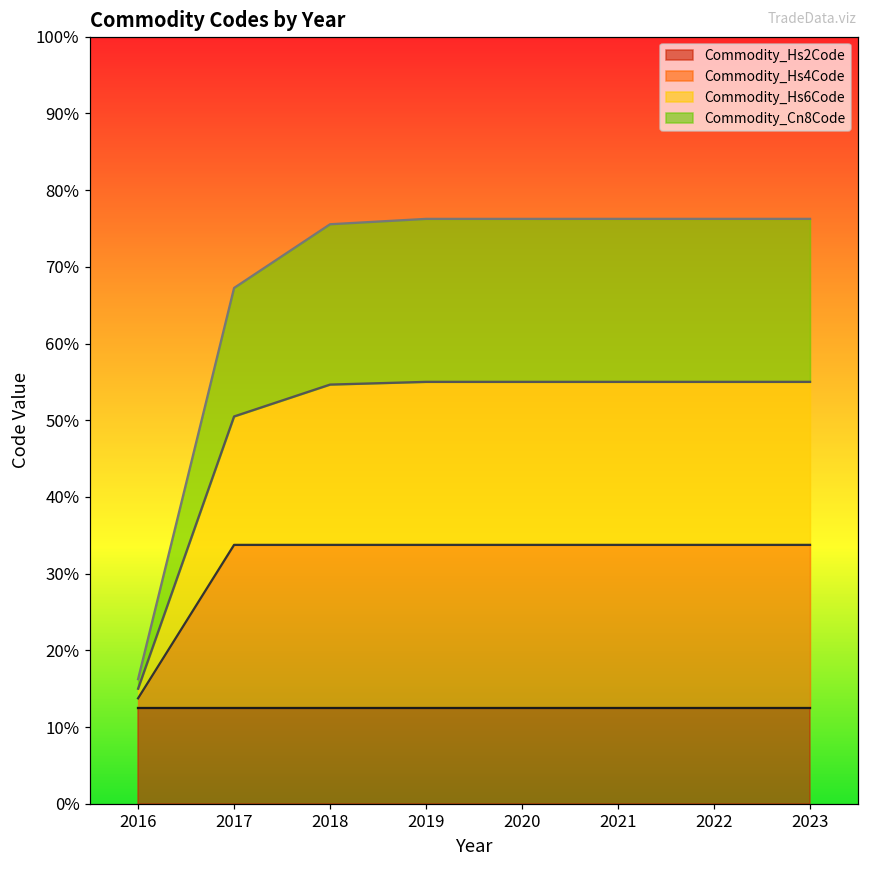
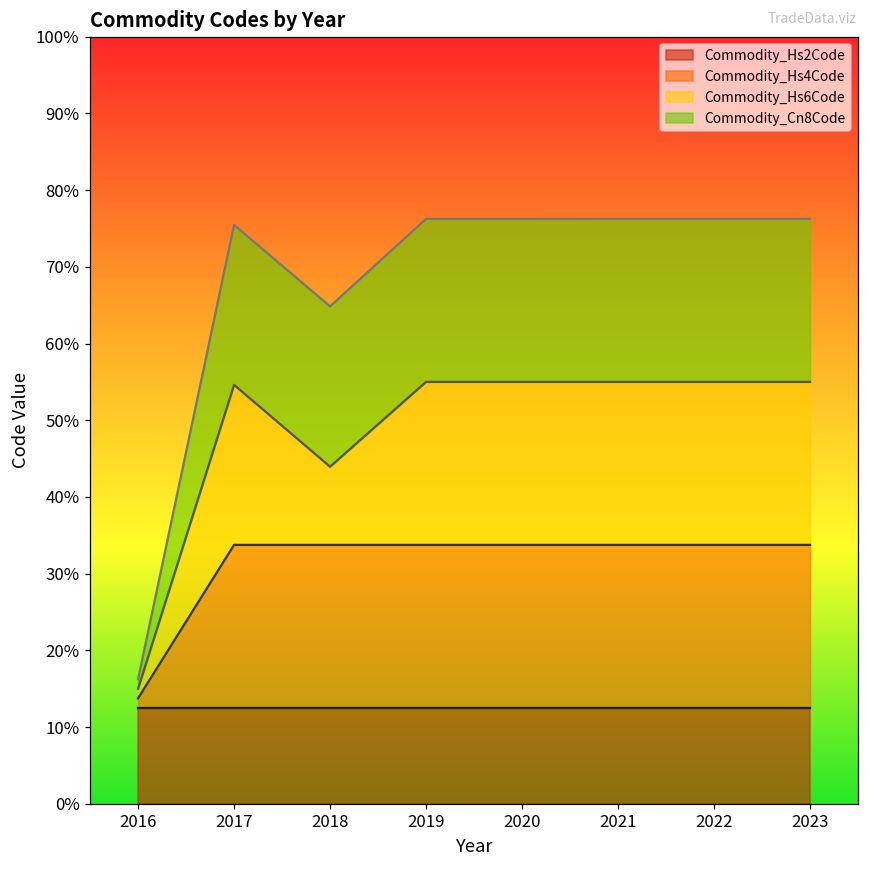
Commodity_Hs6Code, 2017: 17% -> 21%
Commodity_Cn8Code, 2017: 17% -> 21%
Commodity_Hs6Code, 2018: 21% -> 10%
